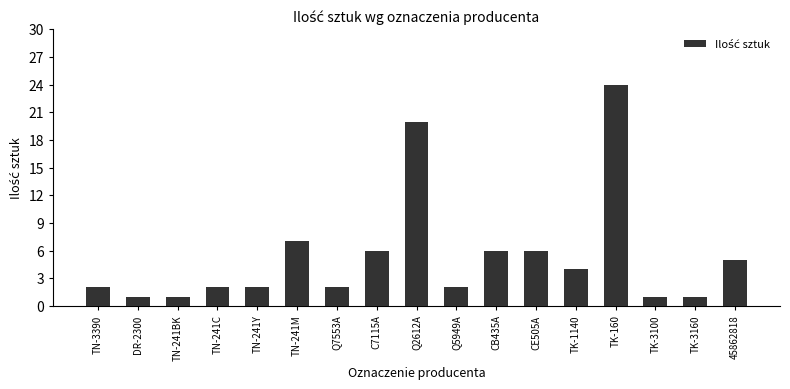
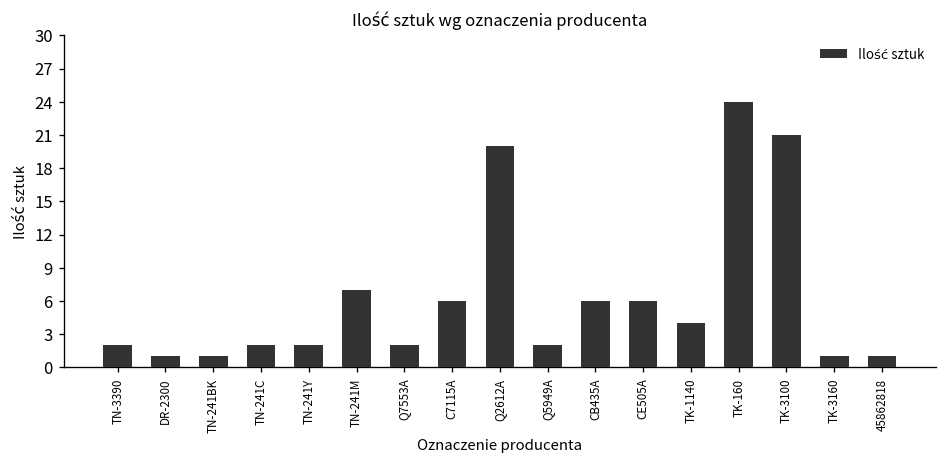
TK-3100: 1 -> 21
45862818: 5 -> 1
